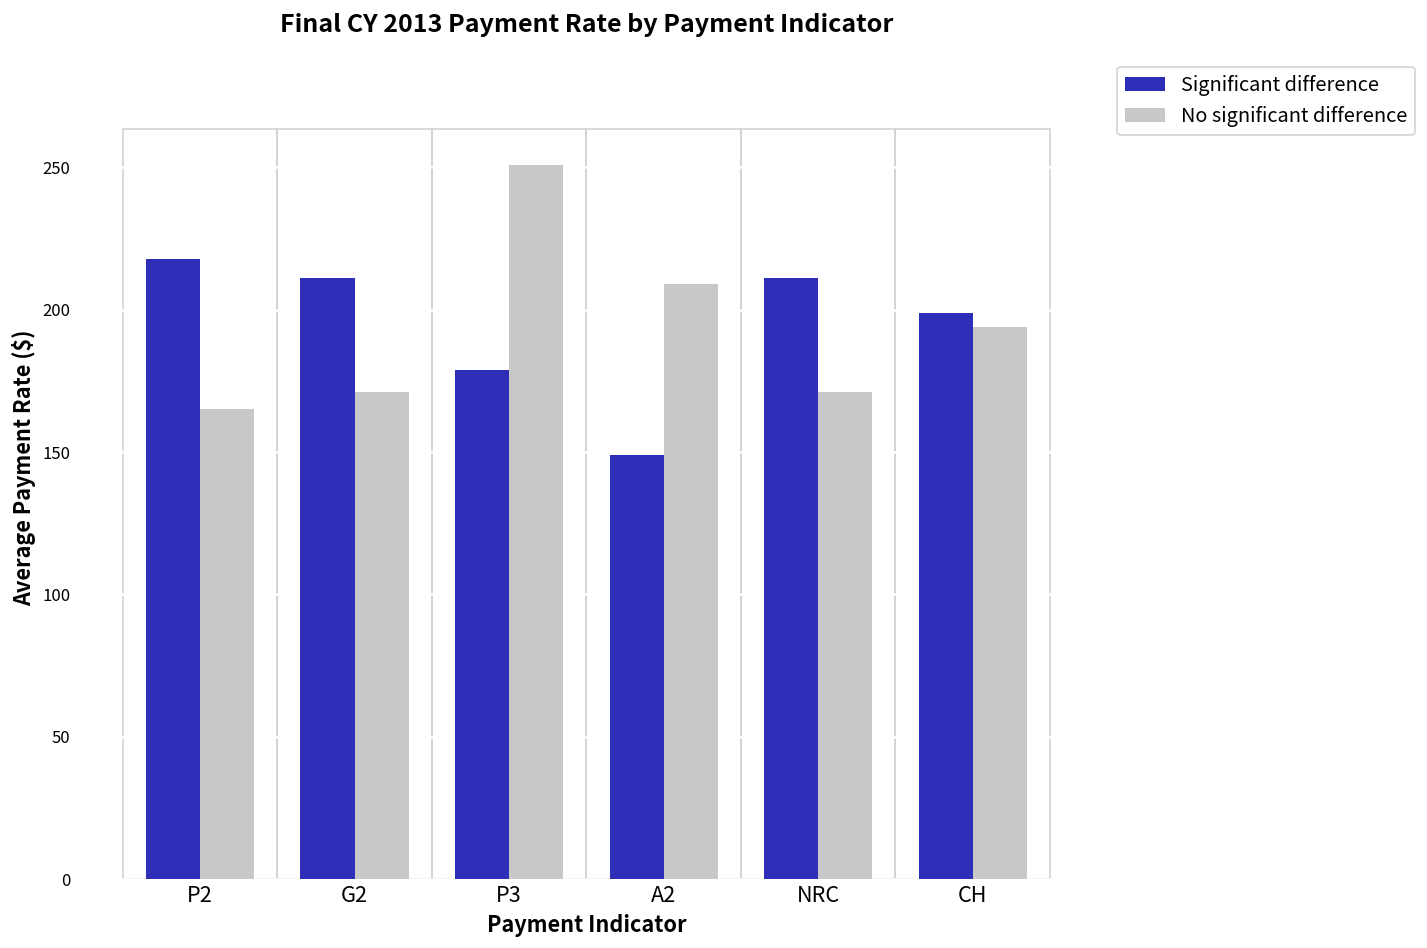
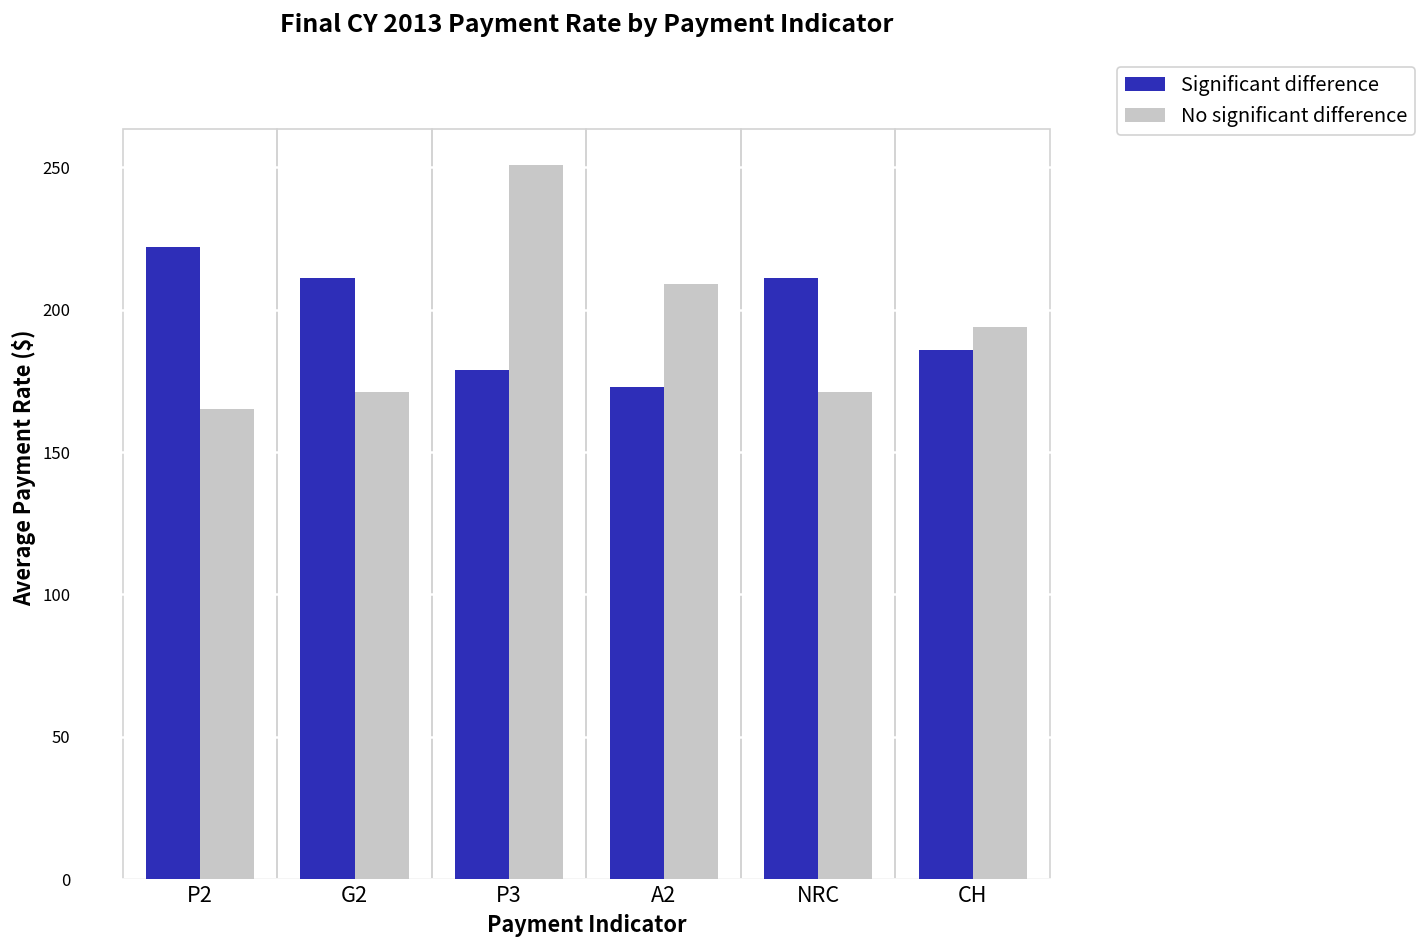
Significant difference, P2: 218 -> 222
Significant difference, A2: 149 -> 173
Significant difference, CH: 199 -> 186
